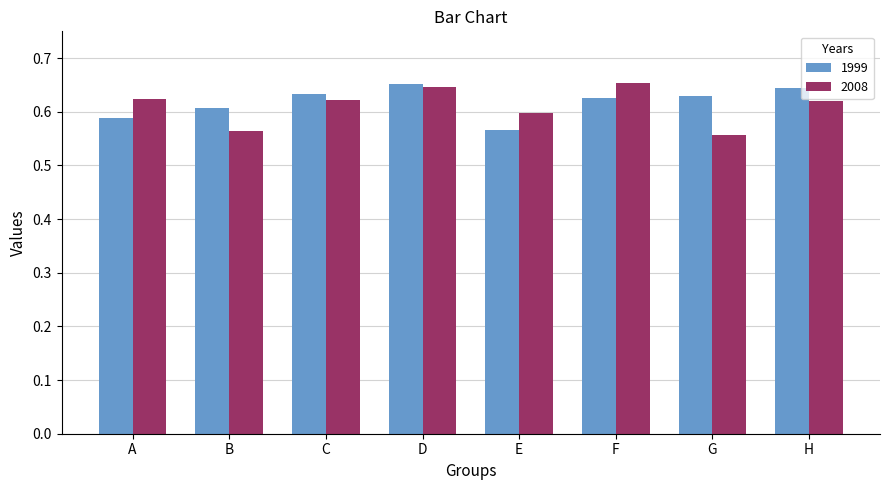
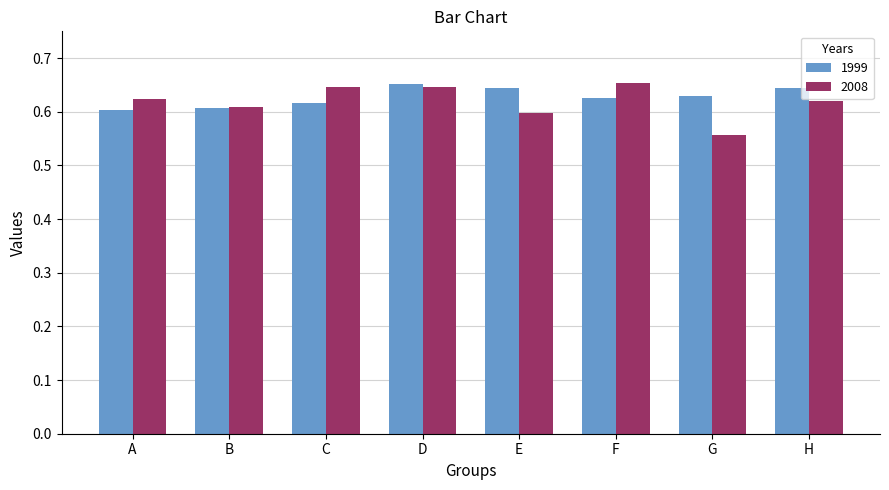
1999, A: 0.59 -> 0.60
2008, B: 0.56 -> 0.61
1999, C: 0.63 -> 0.62
2008, C: 0.62 -> 0.65
1999, E: 0.57 -> 0.65
